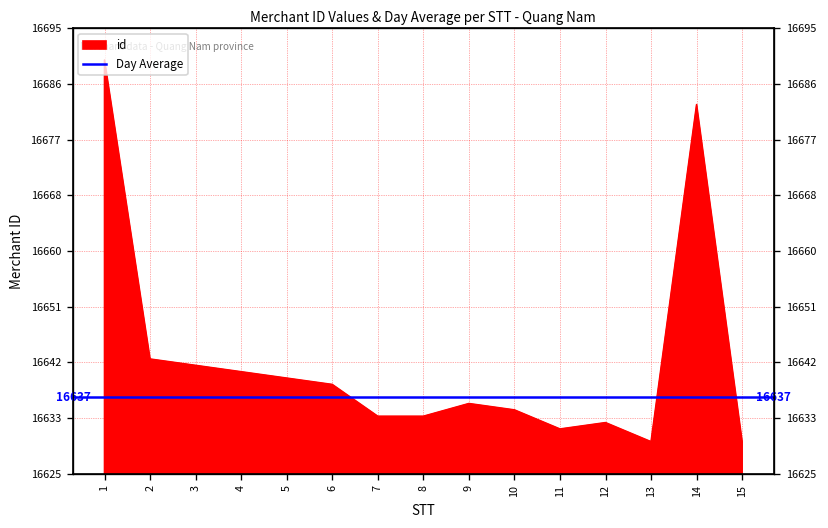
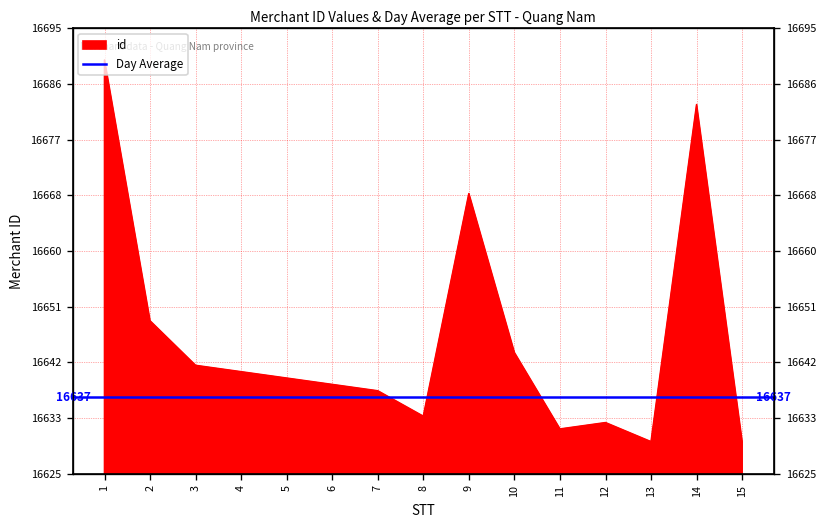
2: 16643 -> 16649
7: 16634 -> 16638
9: 16636 -> 16669
10: 16635 -> 16644
